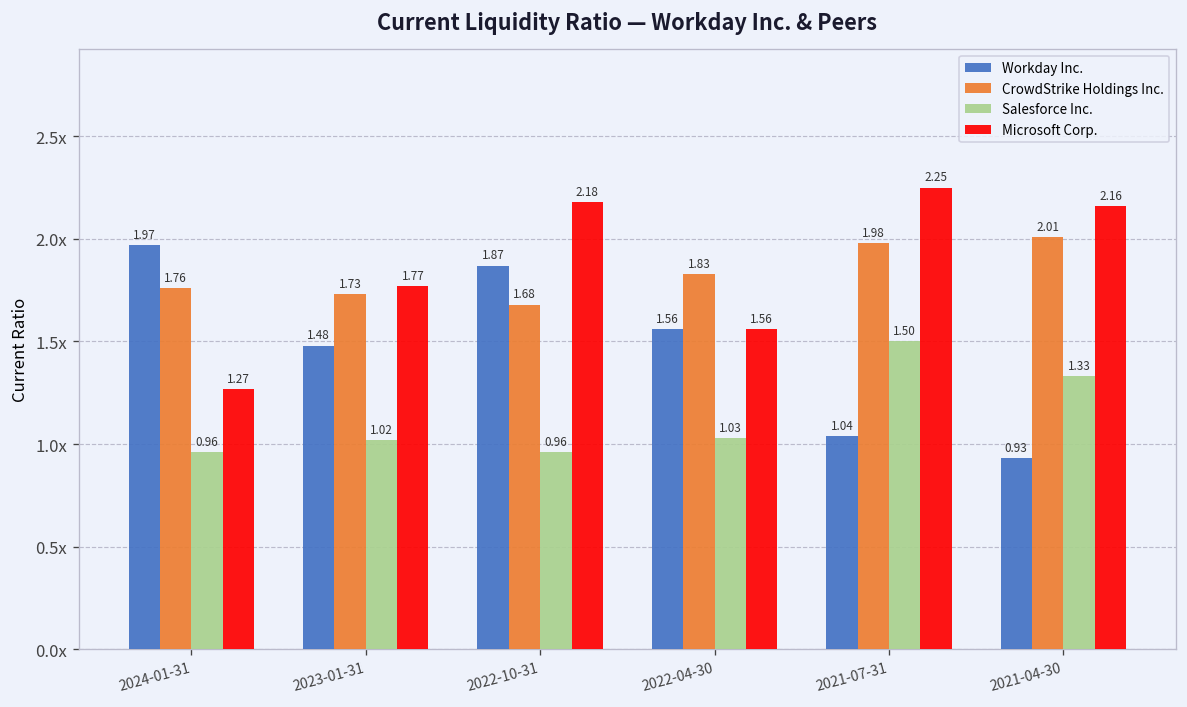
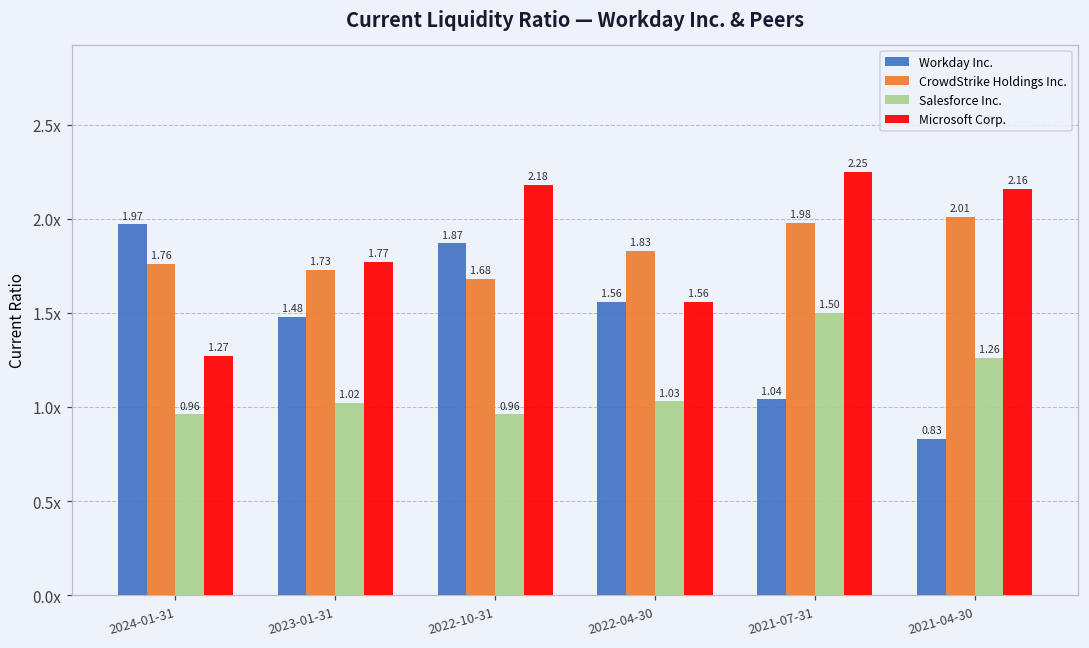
Workday Inc., 2021-04-30: 0.93 -> 0.83
Salesforce Inc., 2021-04-30: 1.33 -> 1.26
